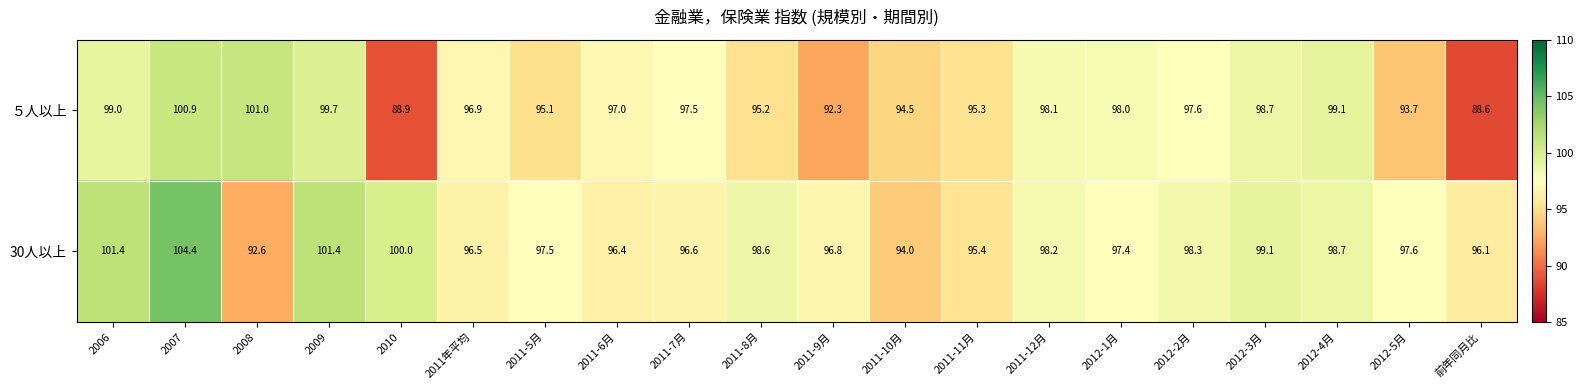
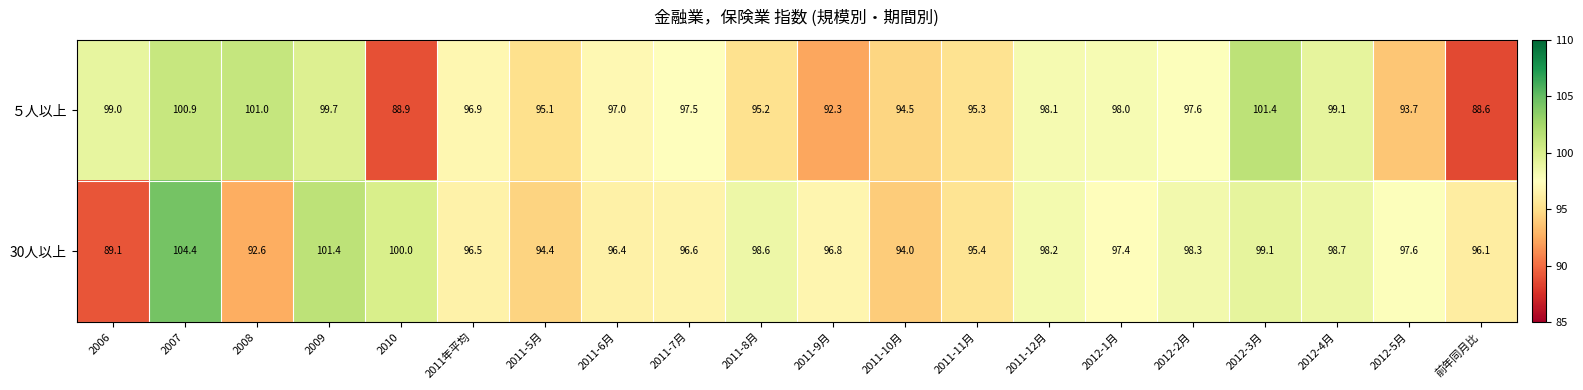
５人以上, 2012-3月: 98.7 -> 101.4
30人以上, 2006: 101.4 -> 89.1
30人以上, 2011-5月: 97.5 -> 94.4
